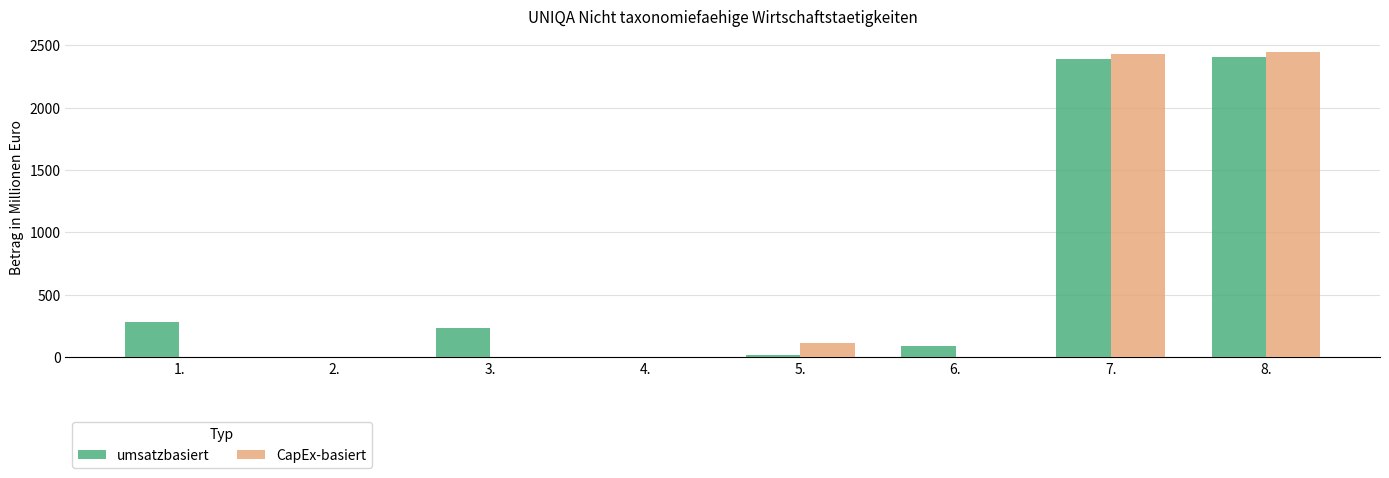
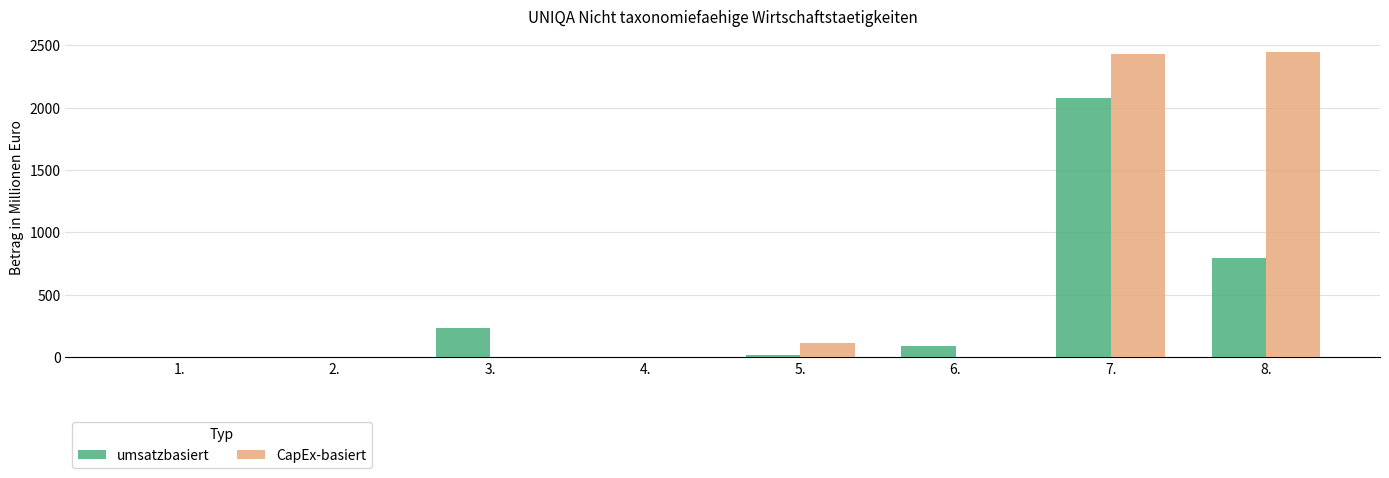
umsatzbasiert, 1.: 280 -> 0
umsatzbasiert, 7.: 2390 -> 2080
umsatzbasiert, 8.: 2410 -> 800
